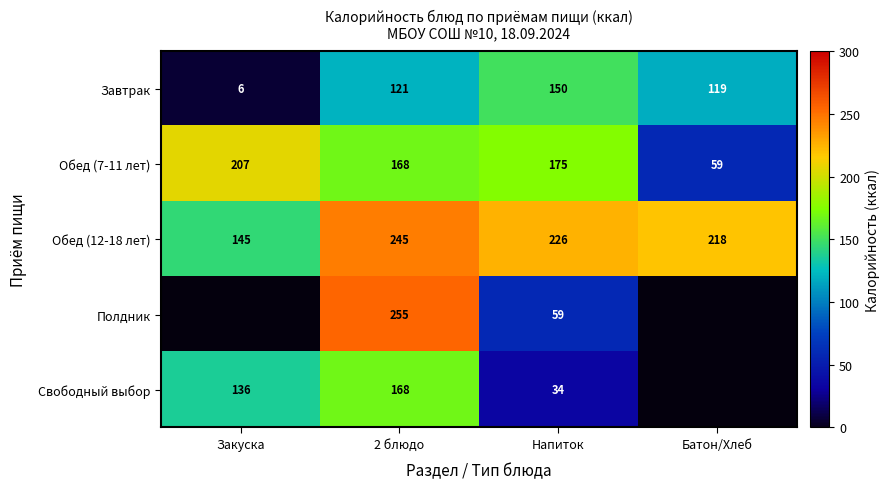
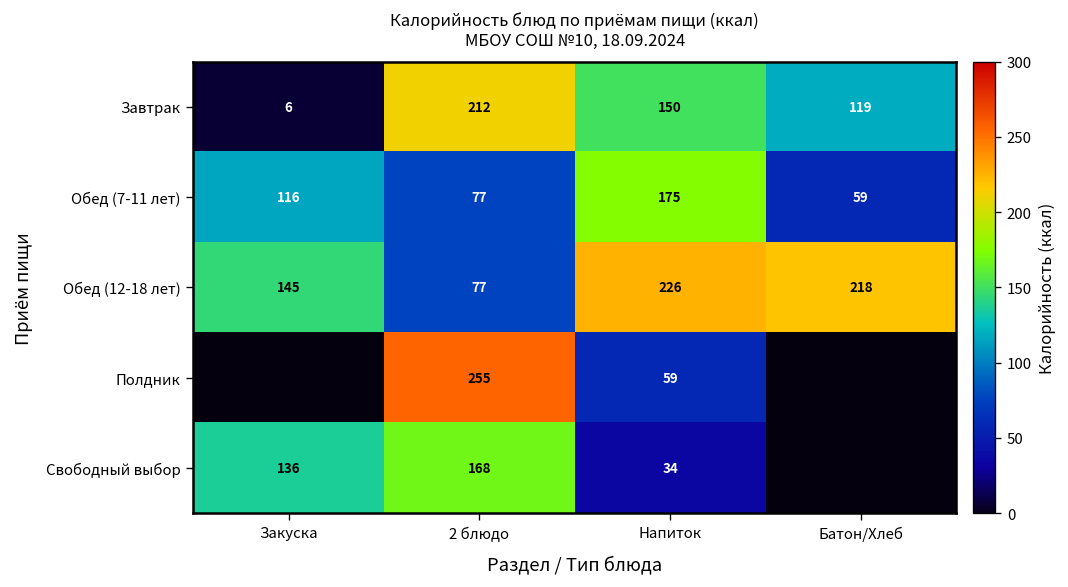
Завтрак, 2 блюдо: 121 -> 212
Обед (7-11 лет), Закуска: 207 -> 116
Обед (7-11 лет), 2 блюдо: 168 -> 77
Обед (12-18 лет), 2 блюдо: 245 -> 77
